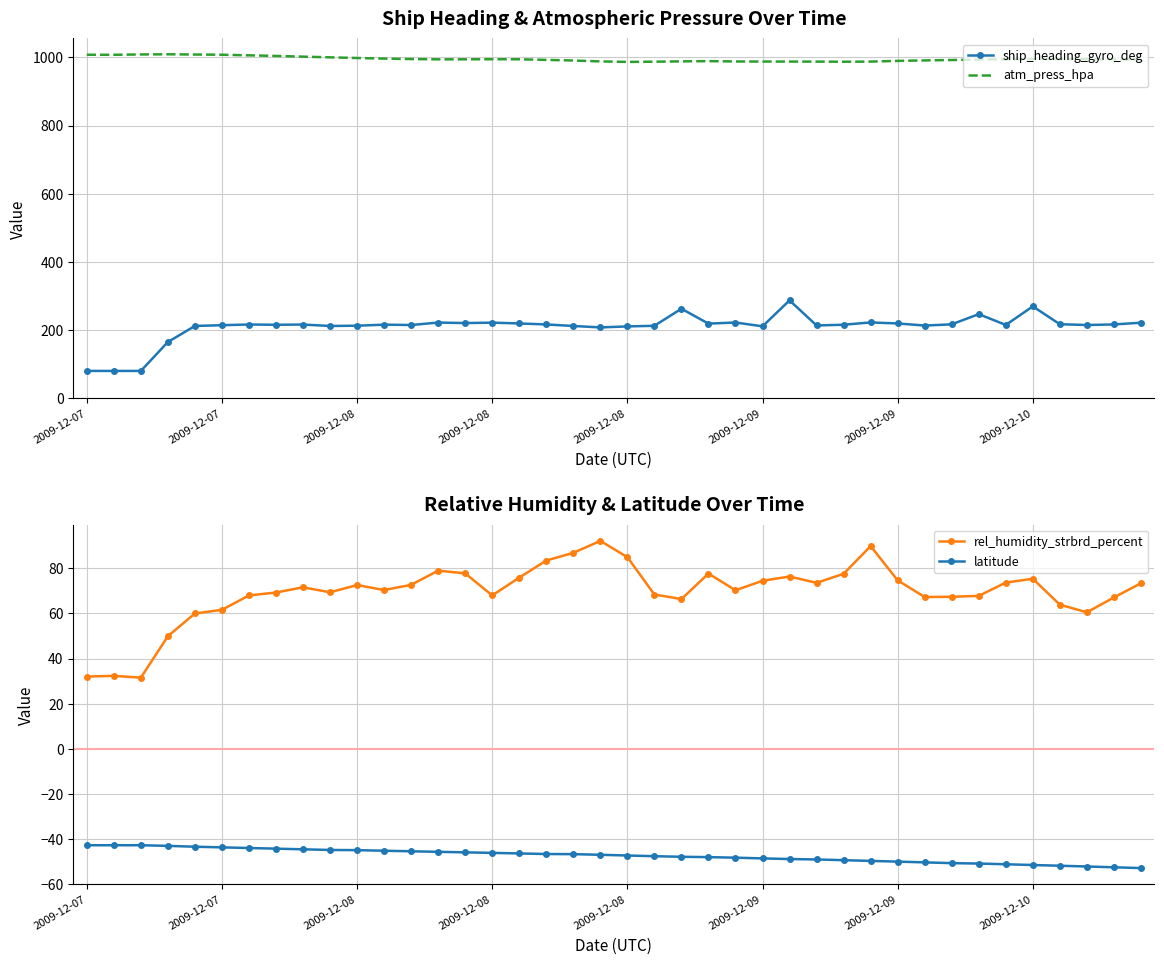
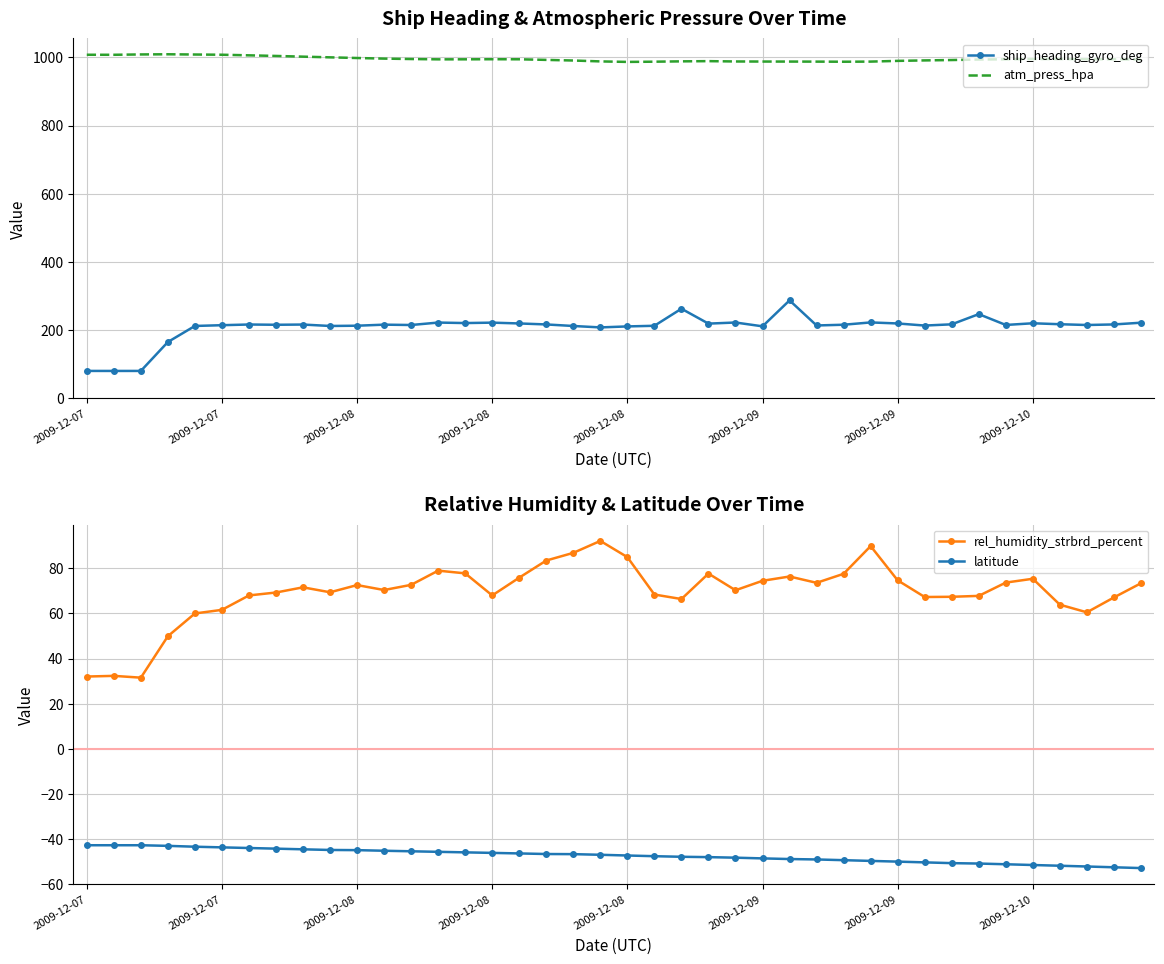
Ship Heading & Atmospheric Pressure Over Time, ship_heading_gyro_deg, 2009-12-10: 270 -> 220
